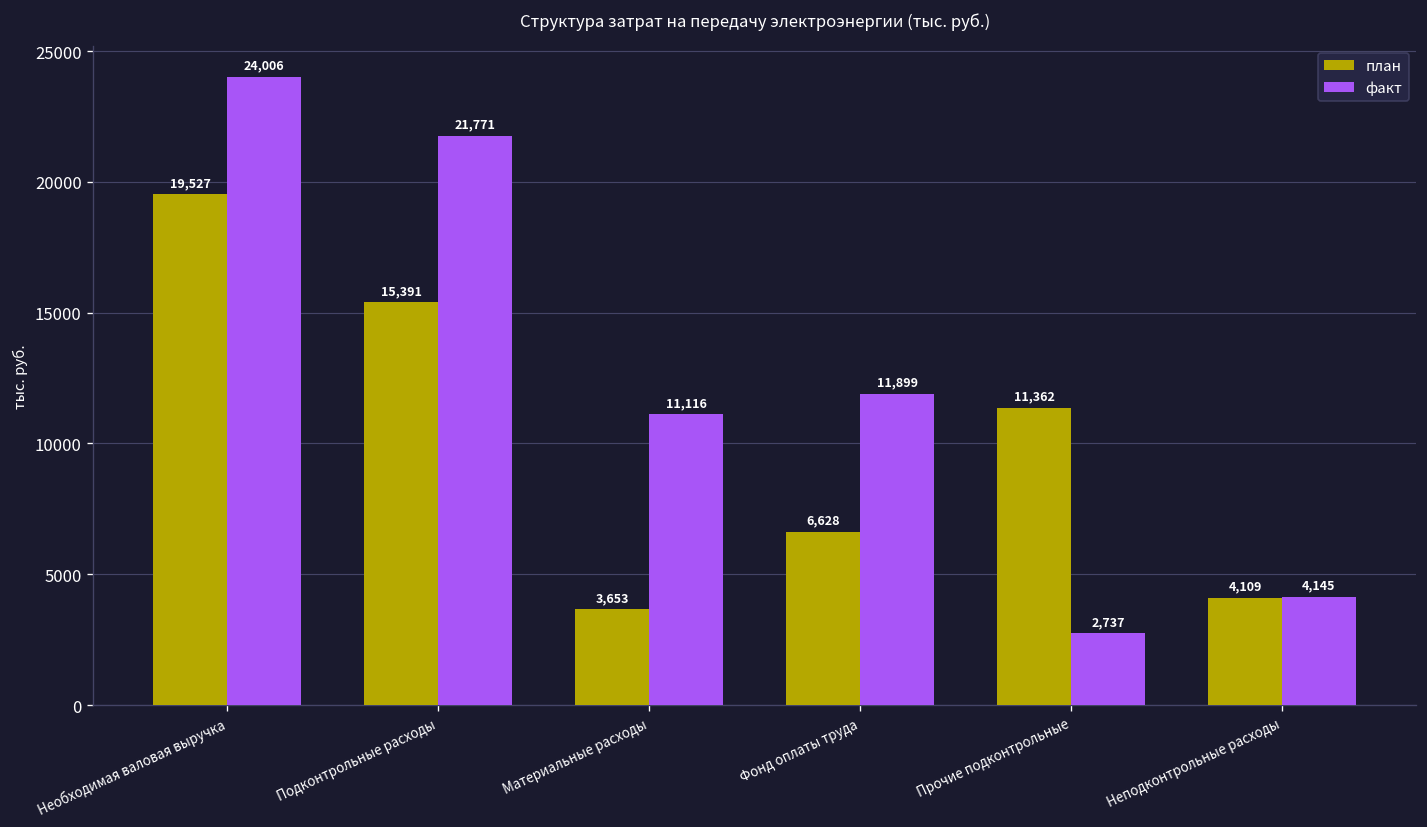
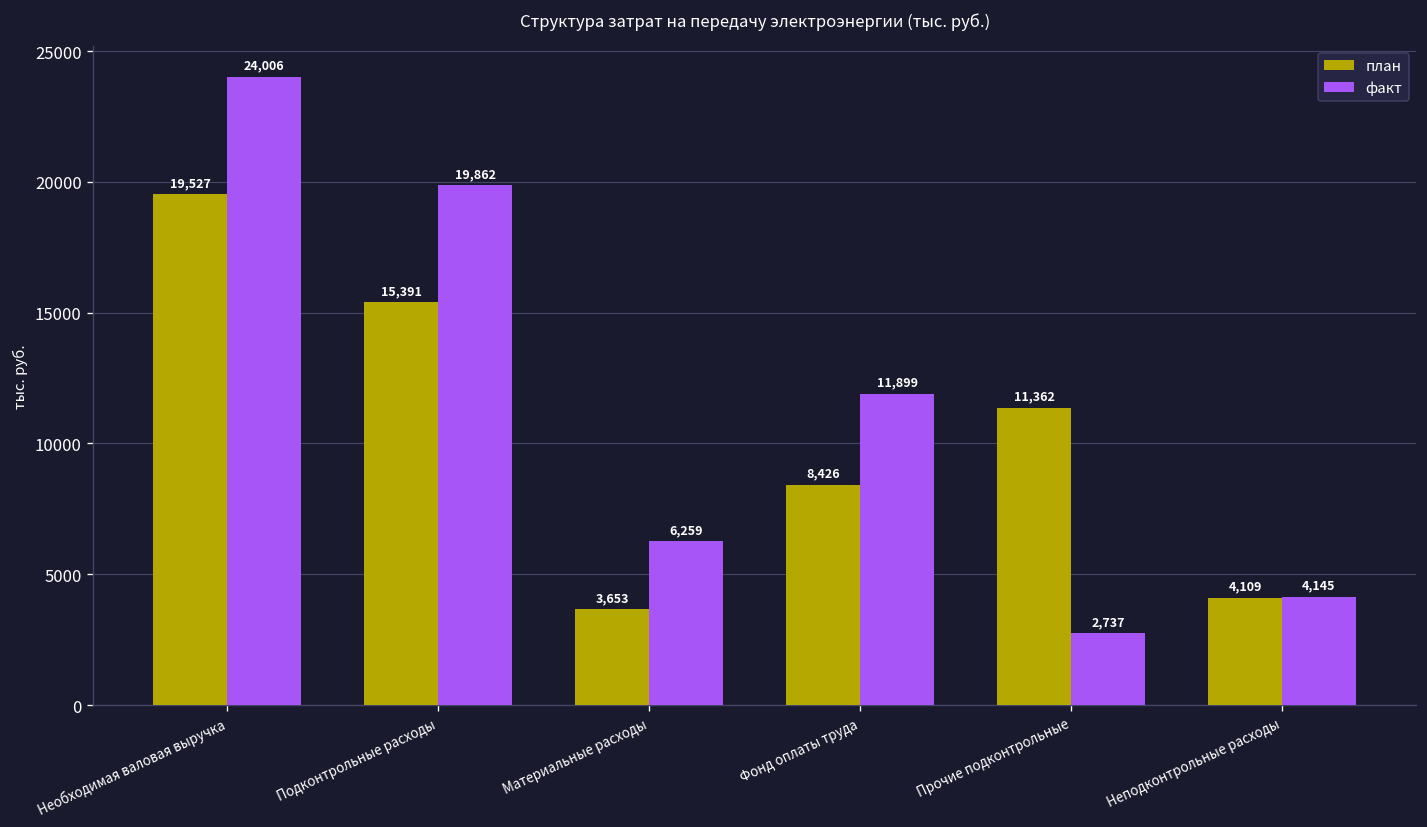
факт, Подконтрольные расходы: 21,771 -> 19,862
факт, Материальные расходы: 11,116 -> 6,259
план, Фонд оплаты труда: 6,628 -> 8,426
